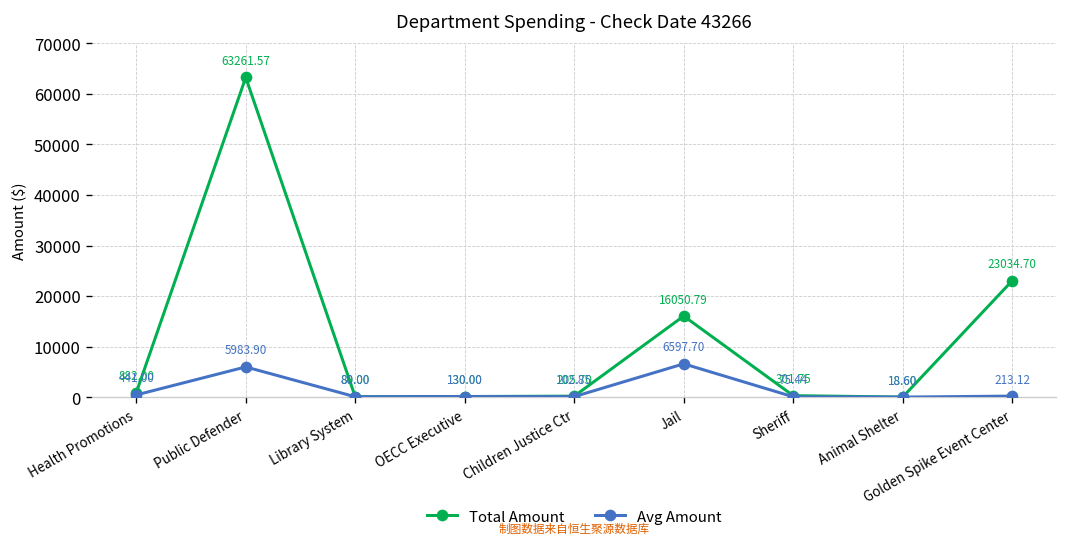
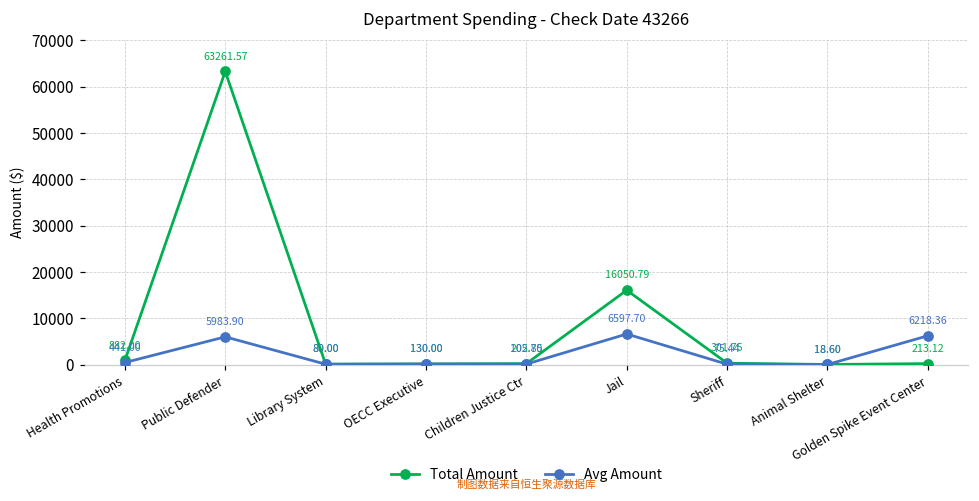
Total Amount, Golden Spike Event Center: 23034.70 -> 213.12
Avg Amount, Golden Spike Event Center: 213.12 -> 6218.36
